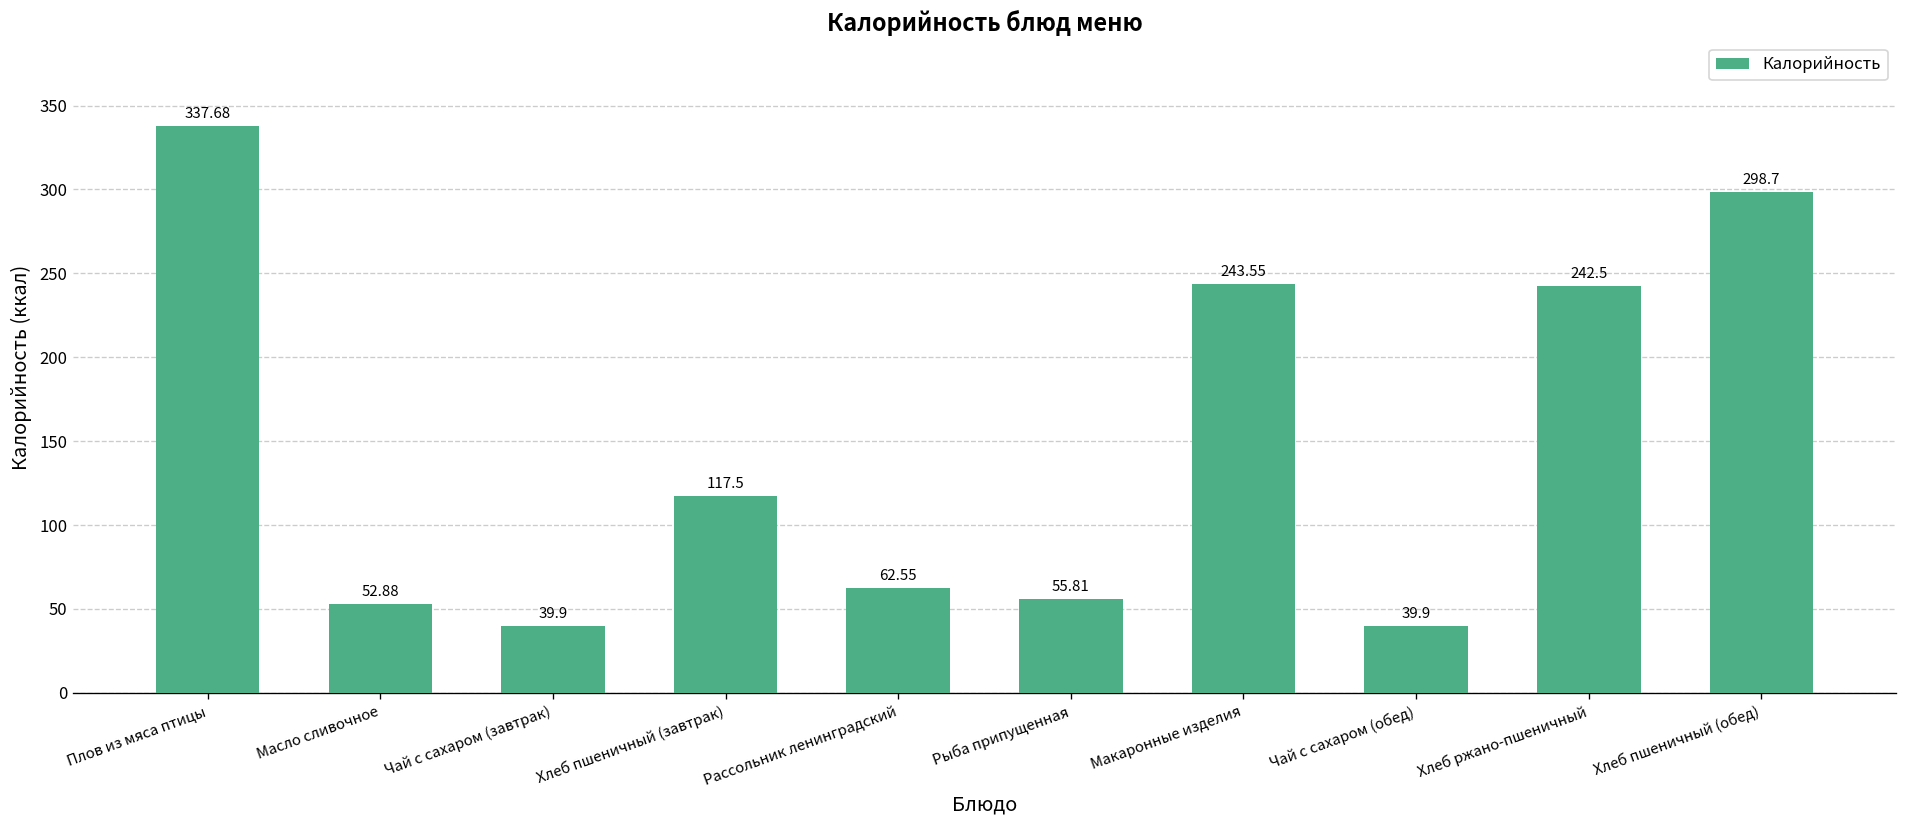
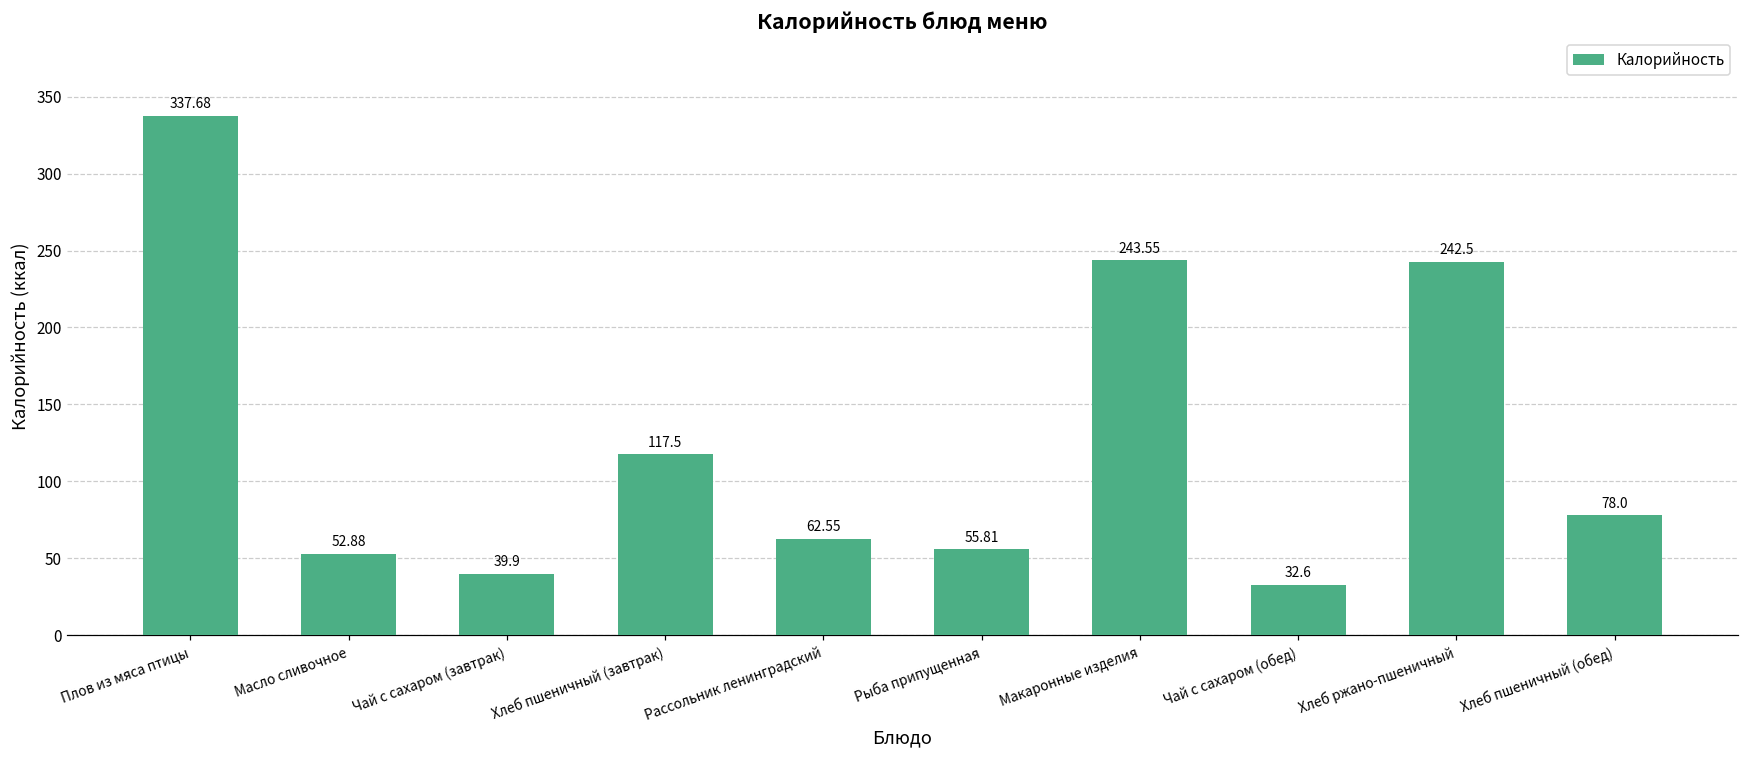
Чай с сахаром (обед): 39.9 -> 32.6
Хлеб пшеничный (обед): 298.7 -> 78.0
